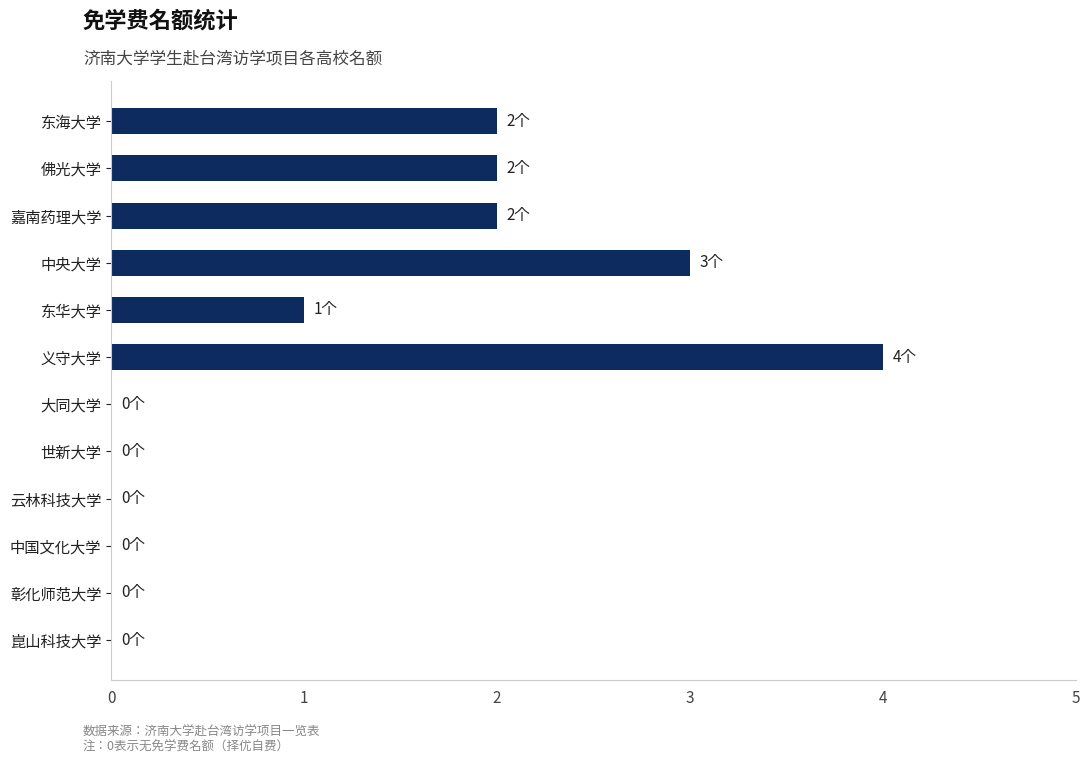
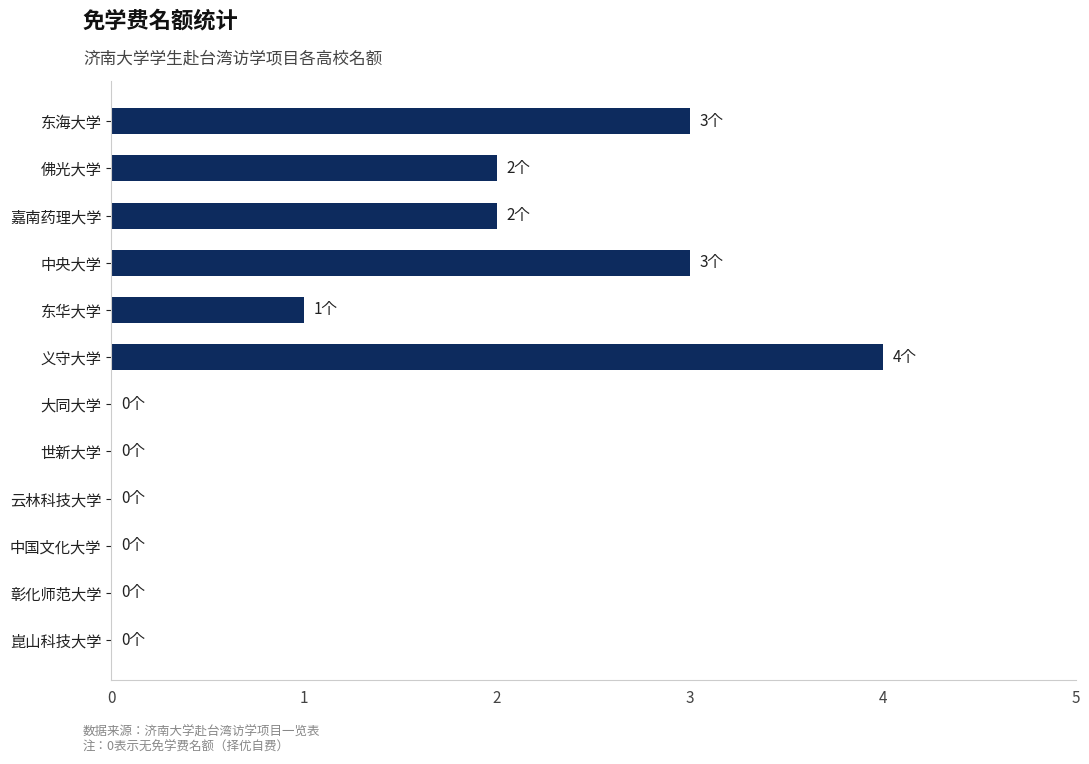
东海大学: 2个 -> 3个
